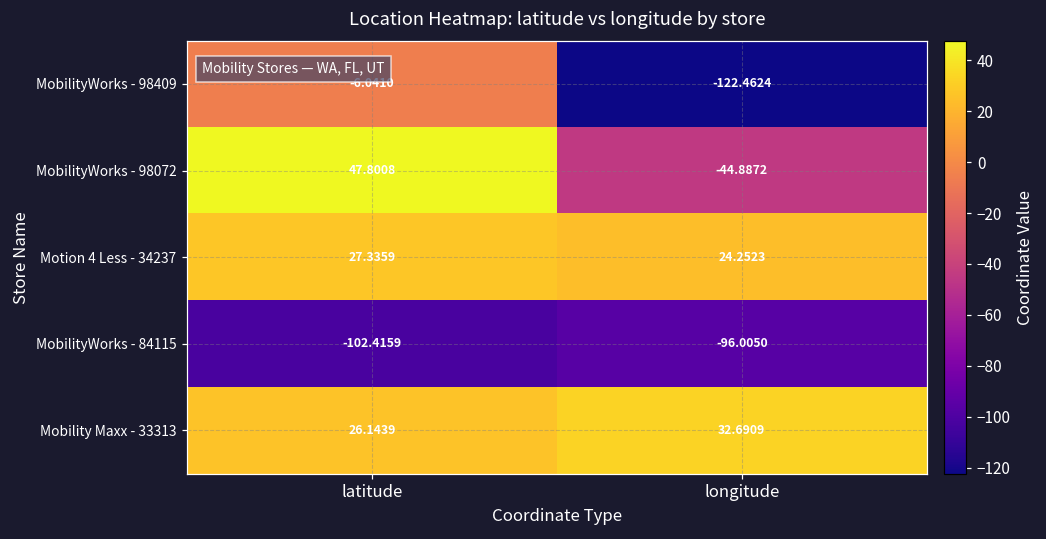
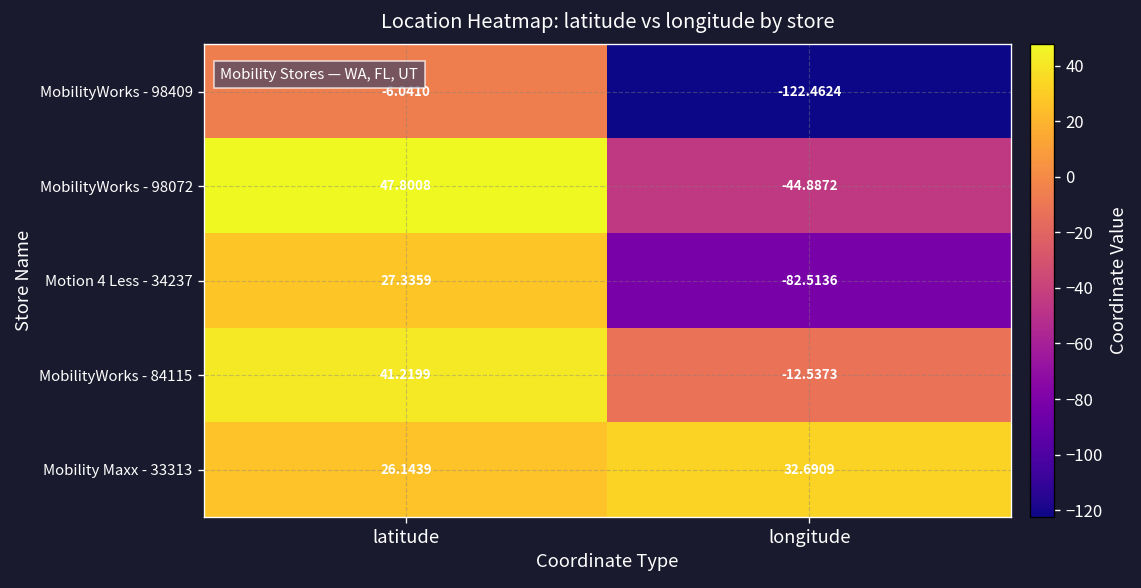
Motion 4 Less - 34237, longitude: 24.2523 -> -82.5136
MobilityWorks - 84115, latitude: -102.4159 -> 41.2199
MobilityWorks - 84115, longitude: -96.0050 -> -12.5373
